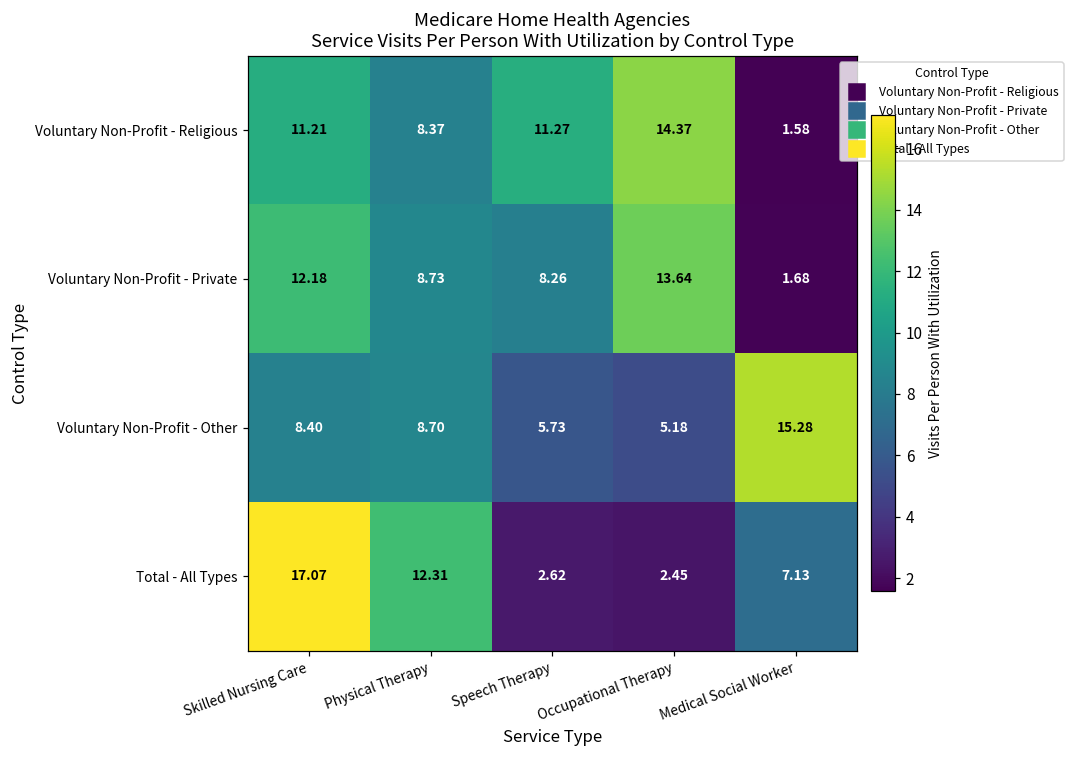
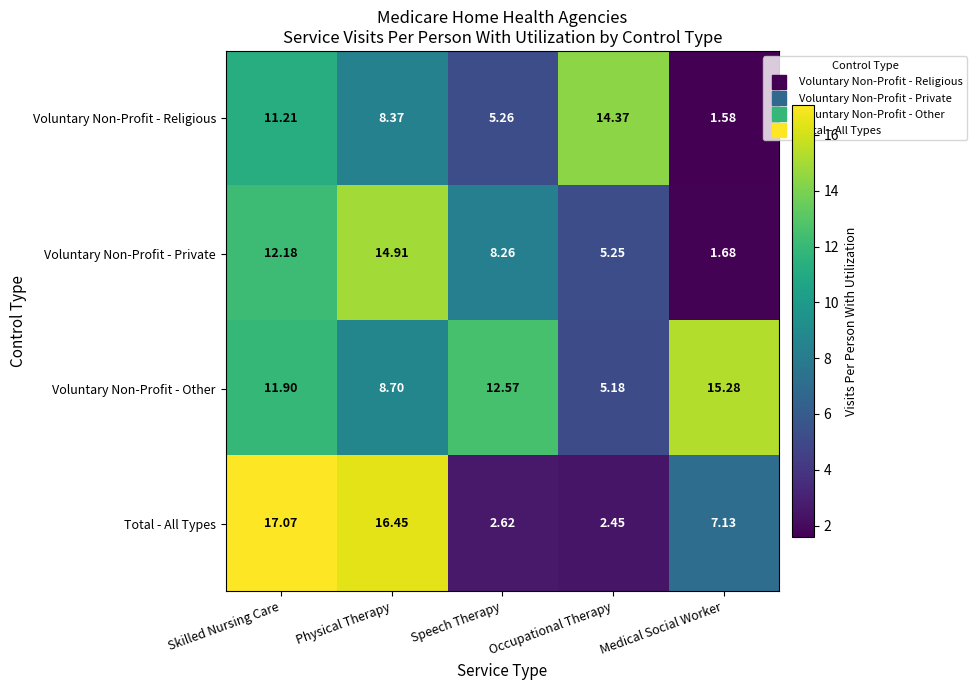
Voluntary Non-Profit - Religious, Speech Therapy: 11.27 -> 5.26
Voluntary Non-Profit - Private, Physical Therapy: 8.73 -> 14.91
Voluntary Non-Profit - Private, Occupational Therapy: 13.64 -> 5.25
Voluntary Non-Profit - Other, Skilled Nursing Care: 8.40 -> 11.90
Voluntary Non-Profit - Other, Speech Therapy: 5.73 -> 12.57
Total - All Types, Physical Therapy: 12.31 -> 16.45
